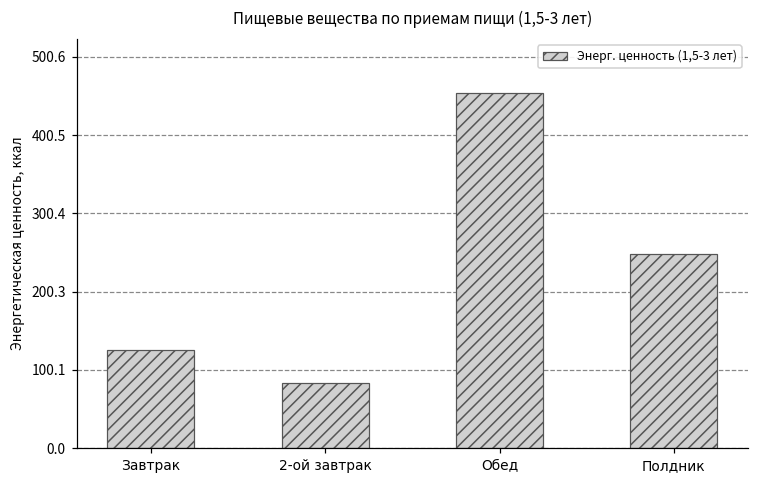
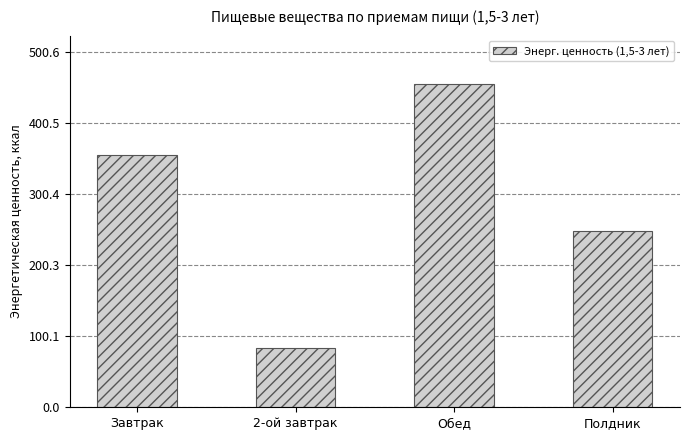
Завтрак: 130 -> 350
